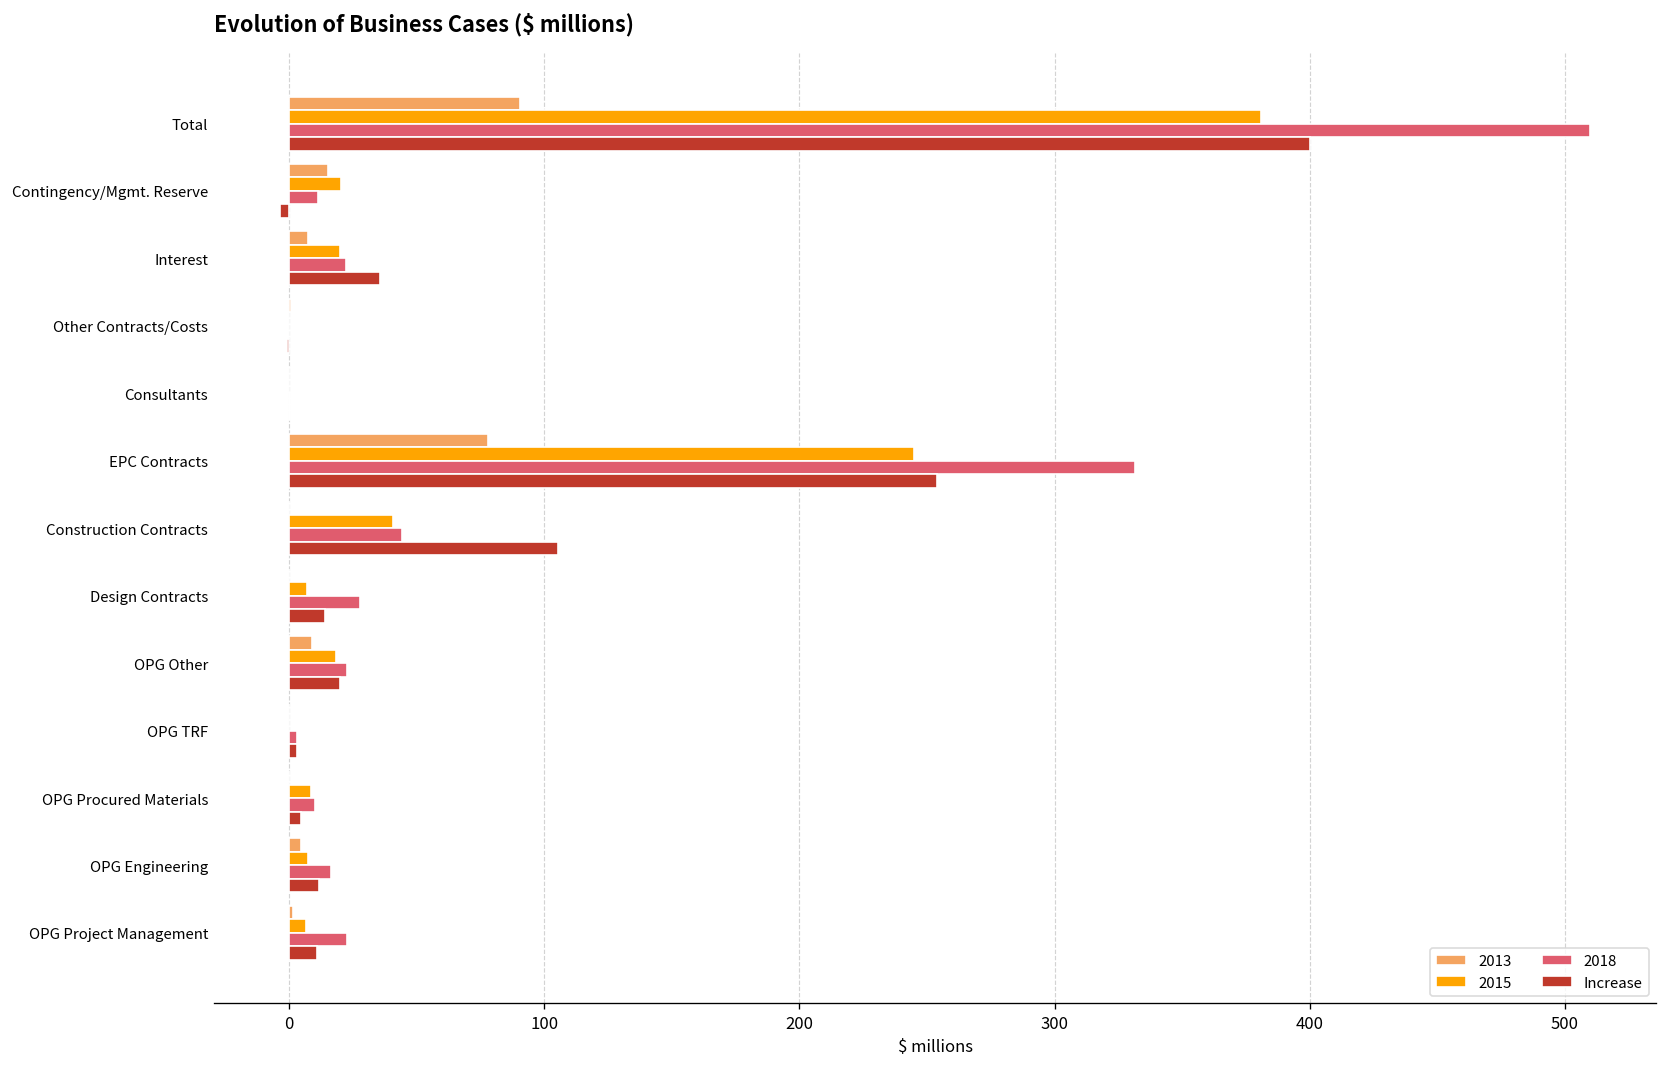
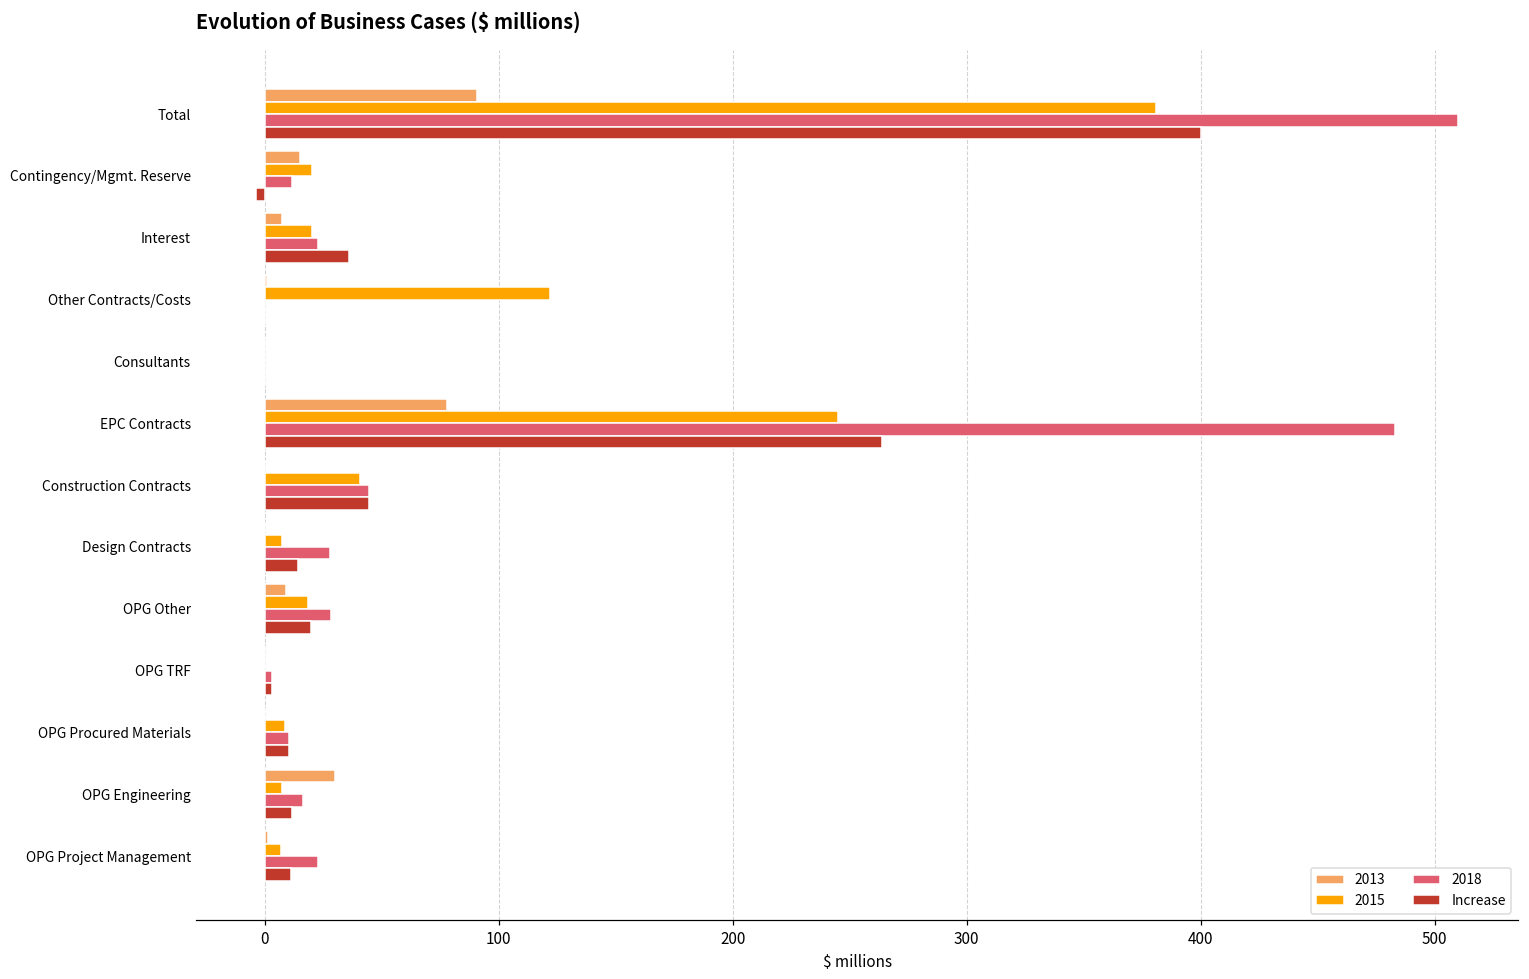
2015, Other Contracts/Costs: 0 -> 122
2018, EPC Contracts: 332 -> 483
Increase, EPC Contracts: 254 -> 264
Increase, Construction Contracts: 106 -> 44
2018, OPG Other: 23 -> 28
Increase, OPG Procured Materials: 5 -> 10
2013, OPG Engineering: 5 -> 30
